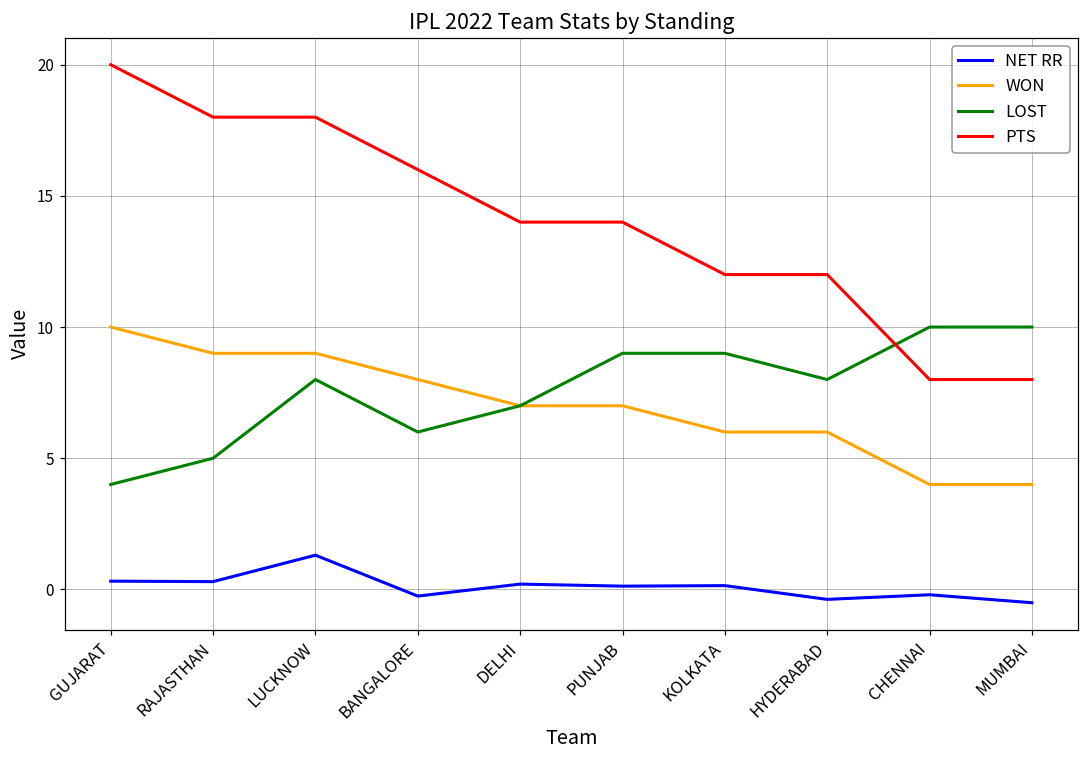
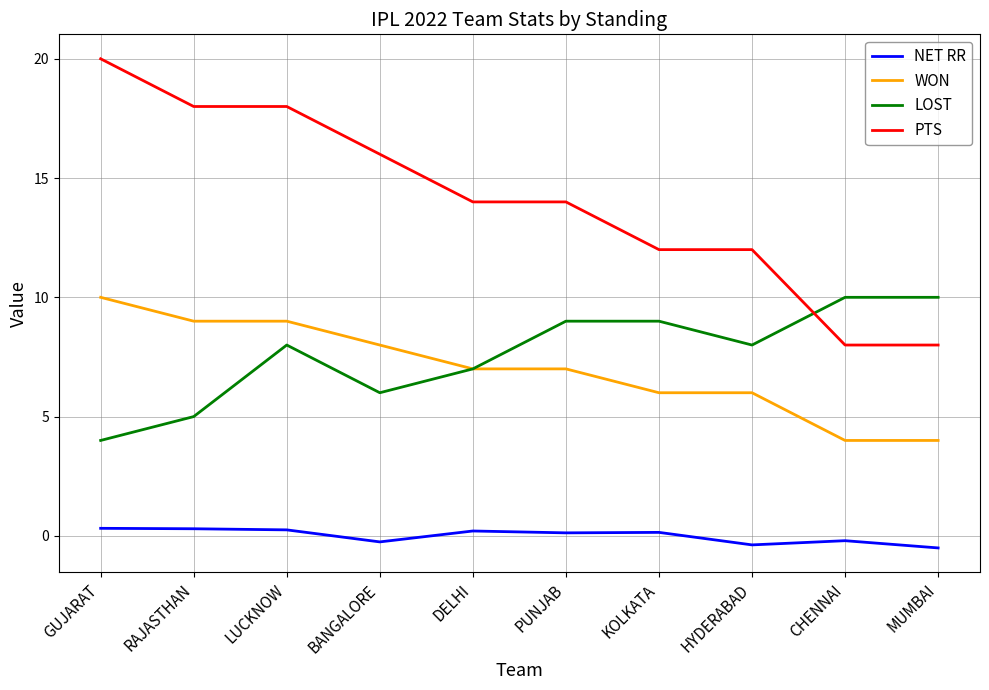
NET RR, LUCKNOW: 1.3 -> 0.3
